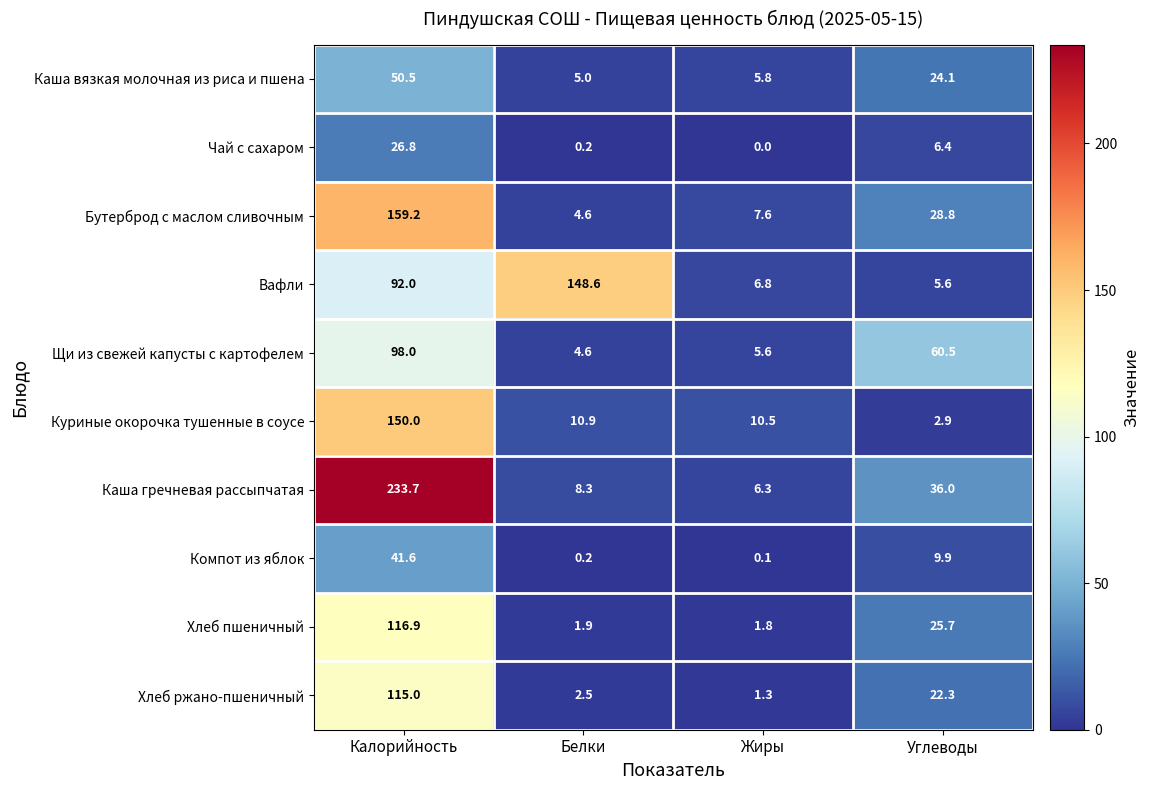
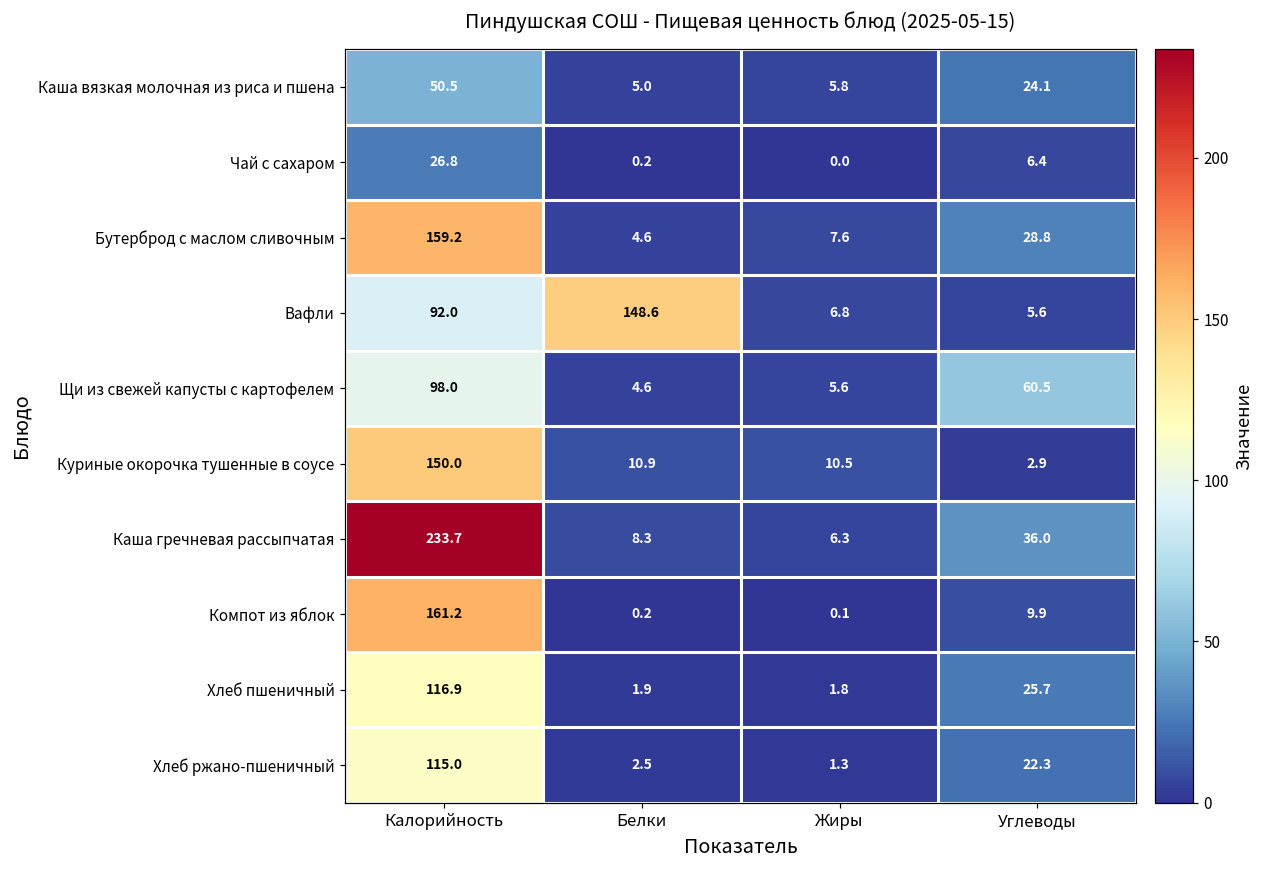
Компот из яблок, Калорийность: 41.6 -> 161.2
